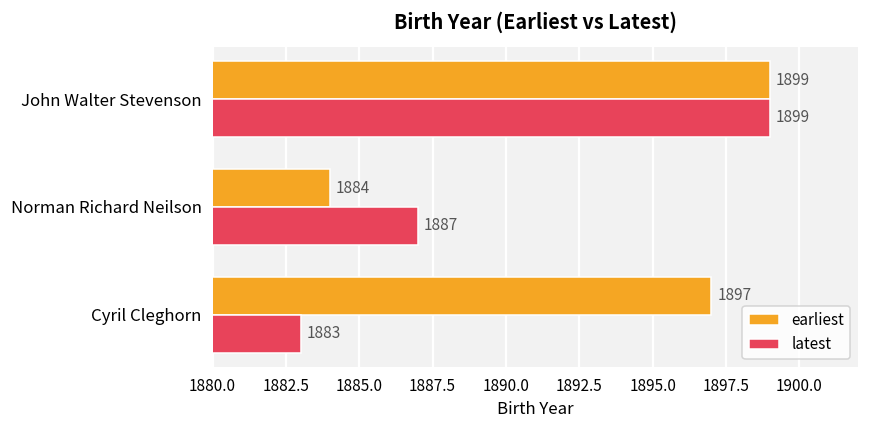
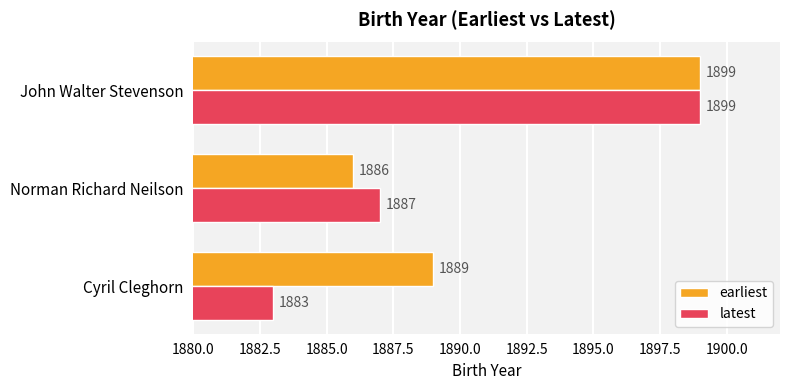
earliest, Norman Richard Neilson: 1884 -> 1886
earliest, Cyril Cleghorn: 1897 -> 1889
